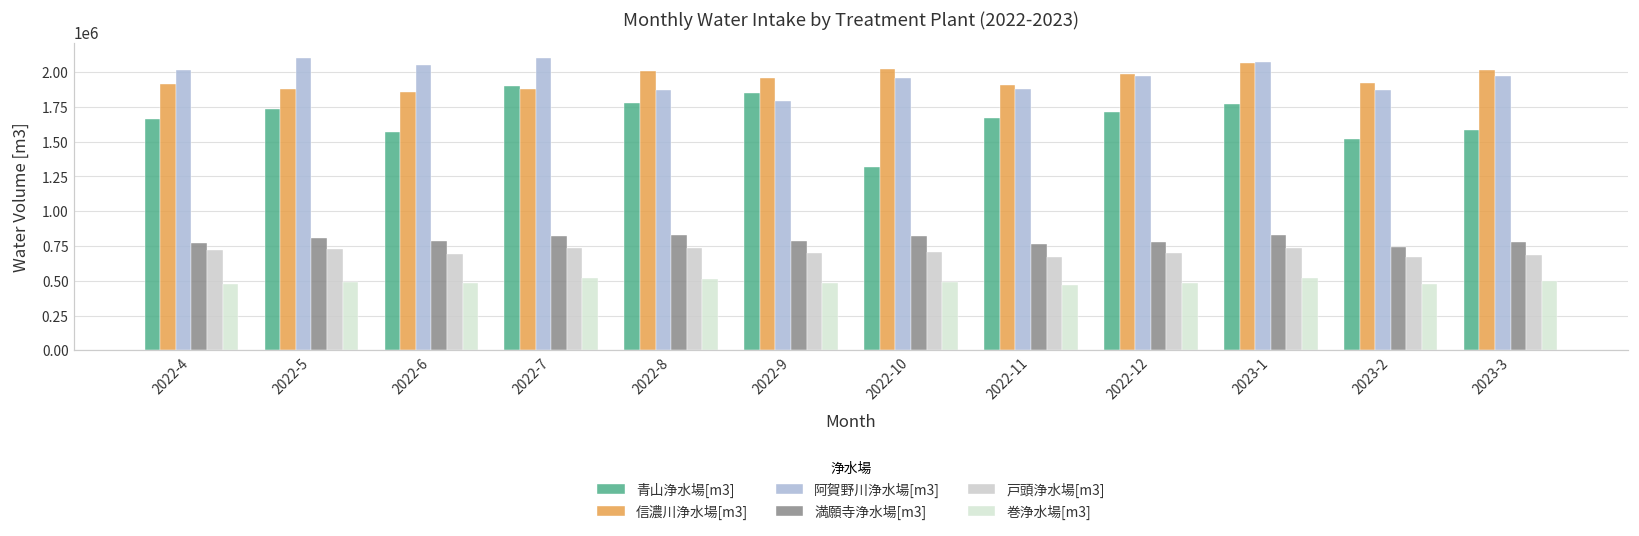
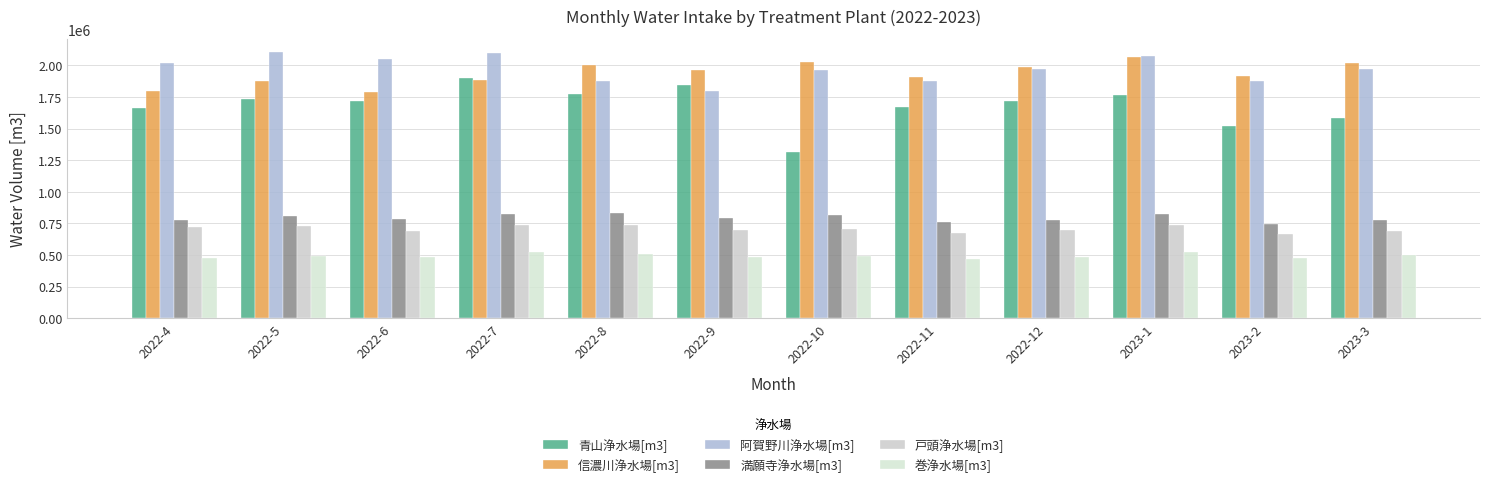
信濃川浄水場[m3], 2022-4: 1920000 -> 1800000
青山浄水場[m3], 2022-6: 1570000 -> 1710000
信濃川浄水場[m3], 2022-6: 1860000 -> 1790000
